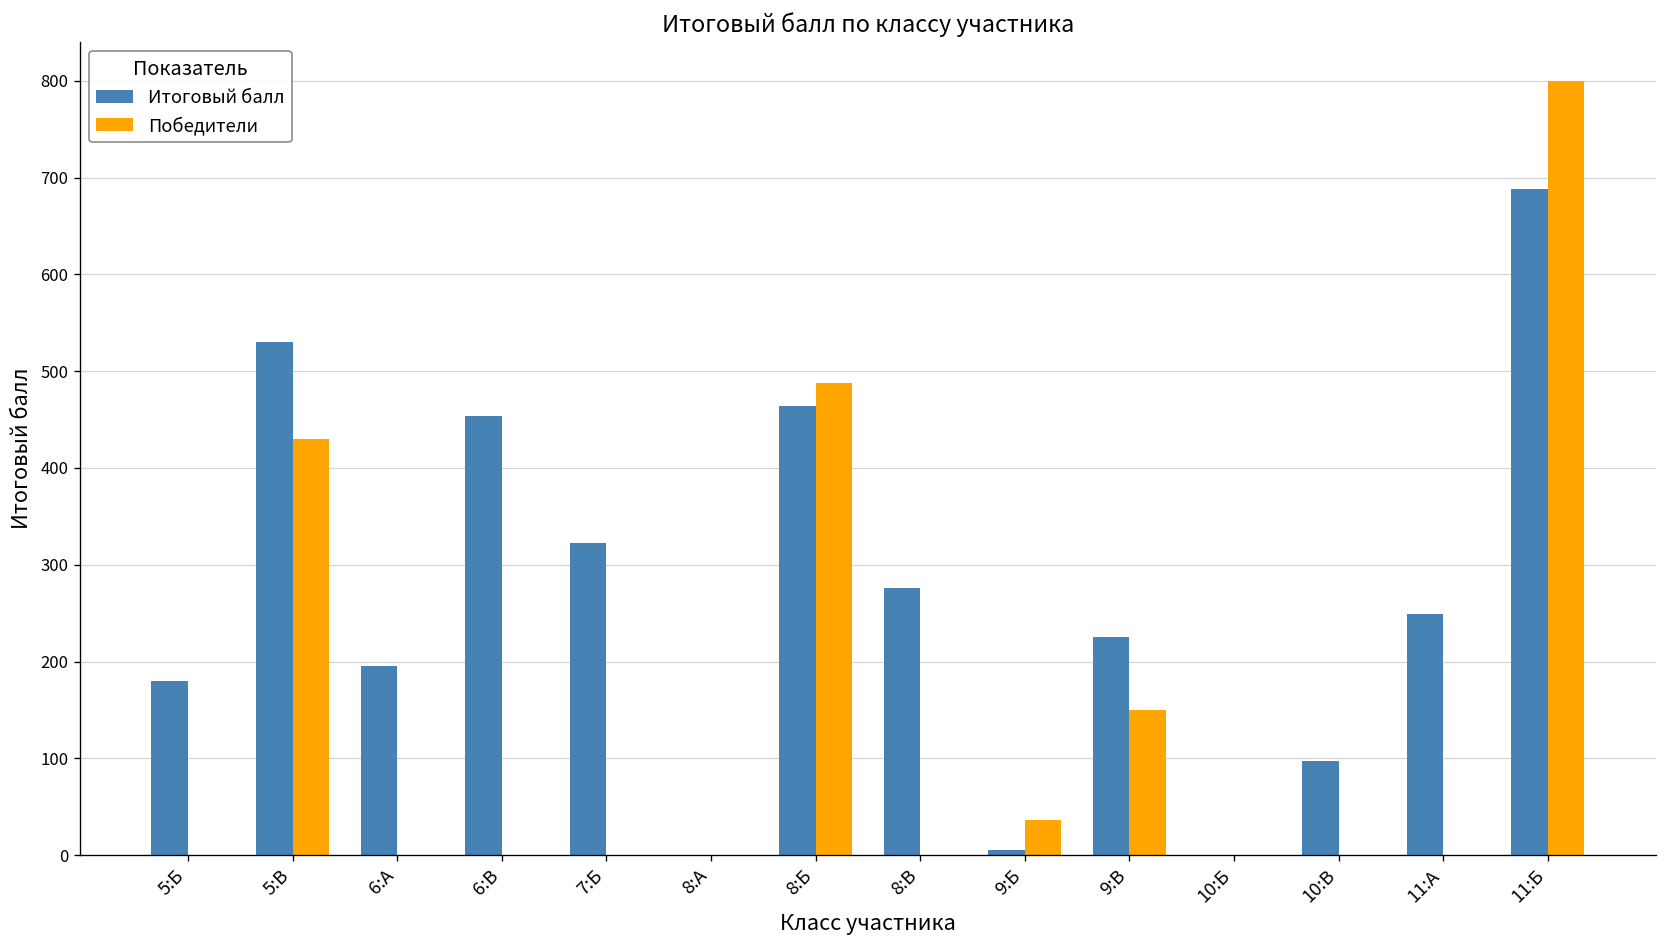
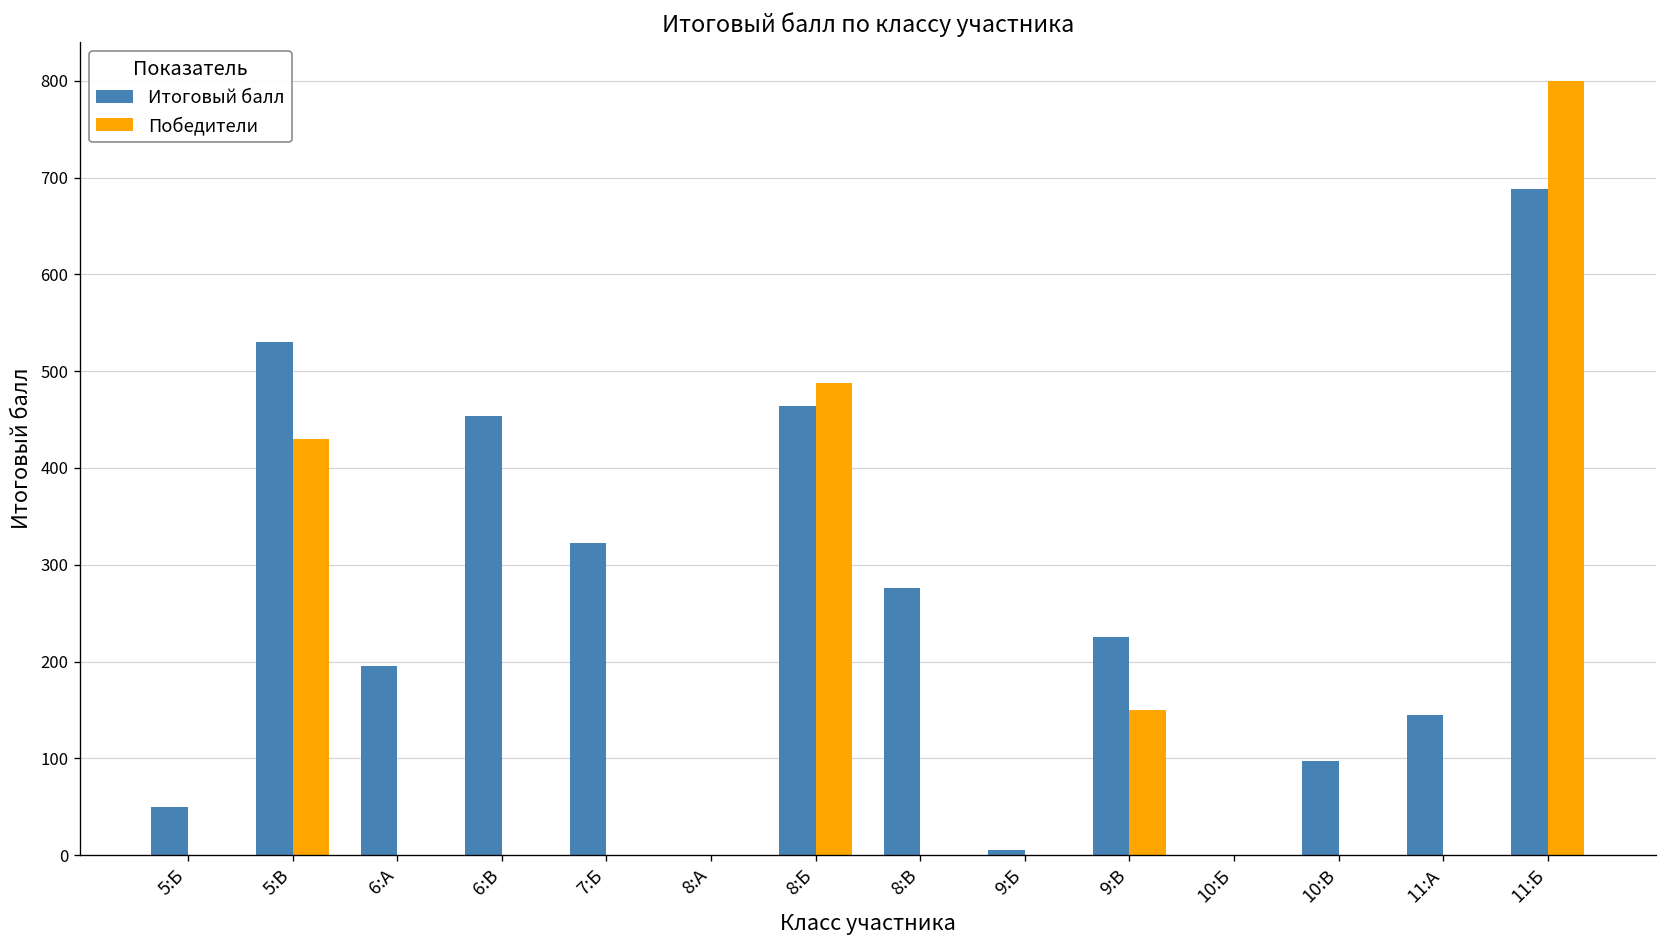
Итоговый балл, 5:Б: 180 -> 50
Победители, 9:Б: 40 -> 0
Итоговый балл, 11:А: 250 -> 150
